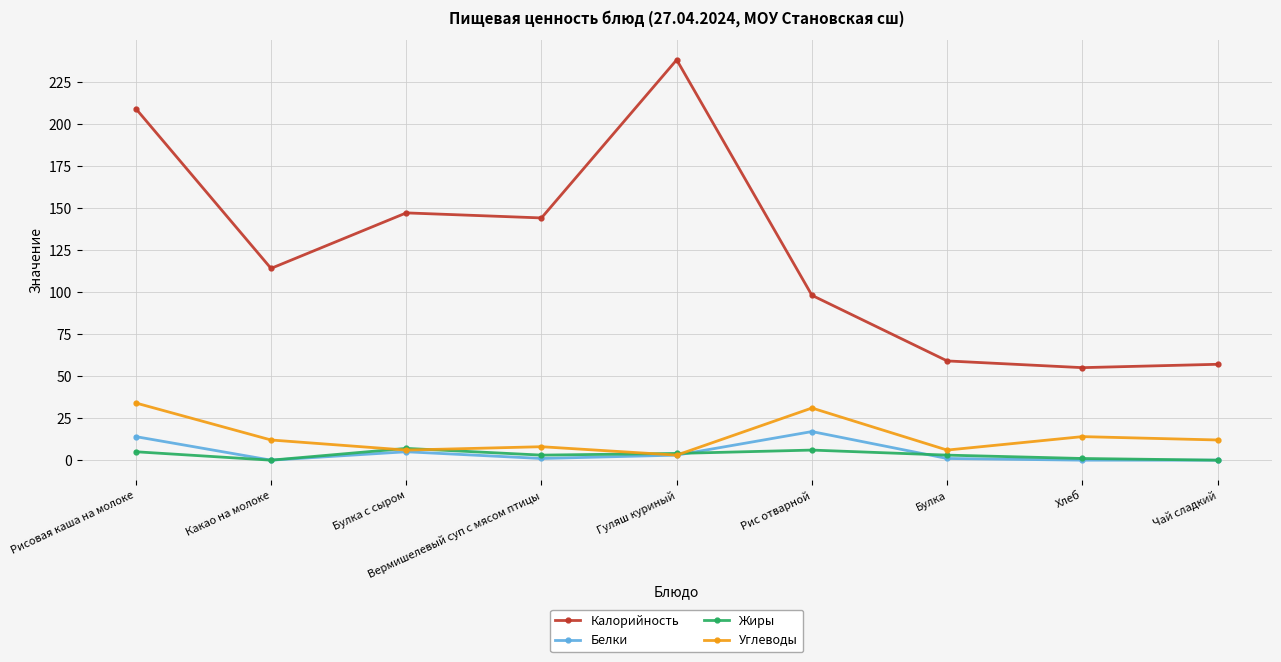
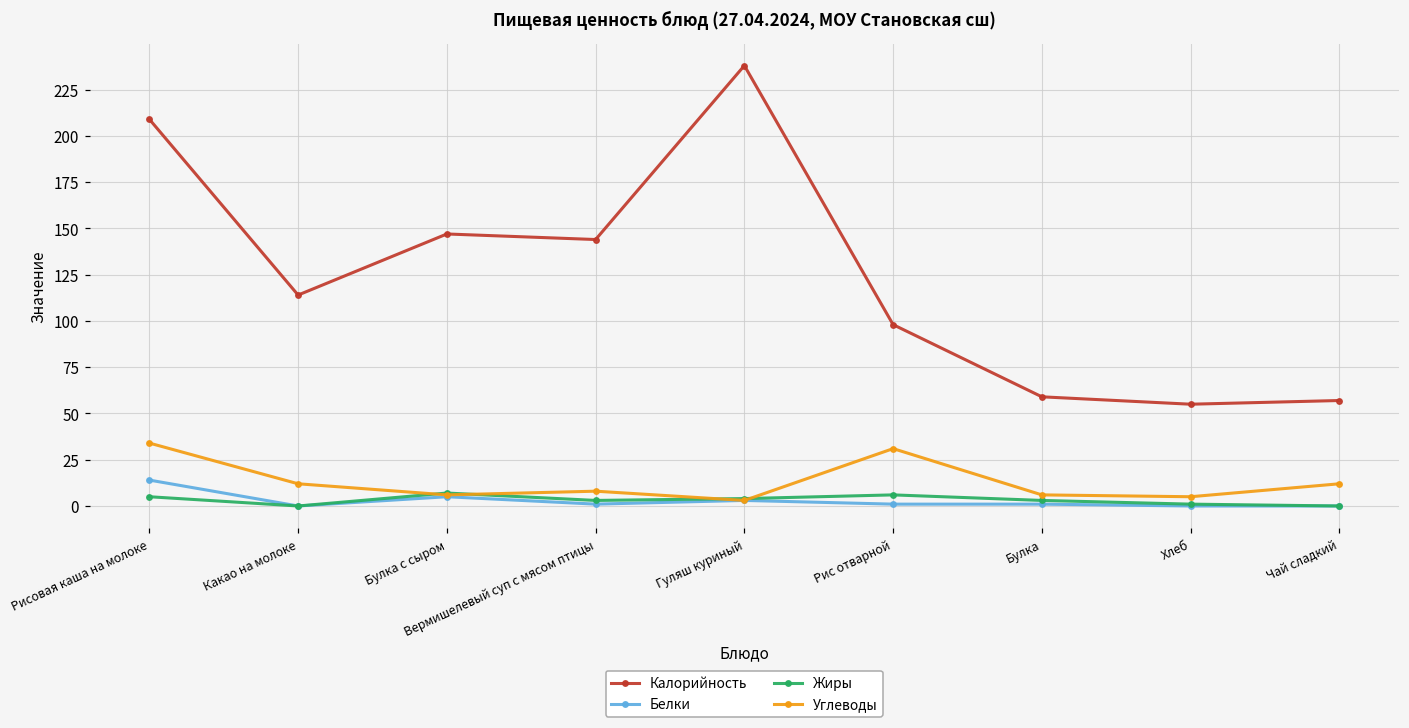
Белки, Рис отварной: 17 -> 1
Углеводы, Хлеб: 14 -> 5
